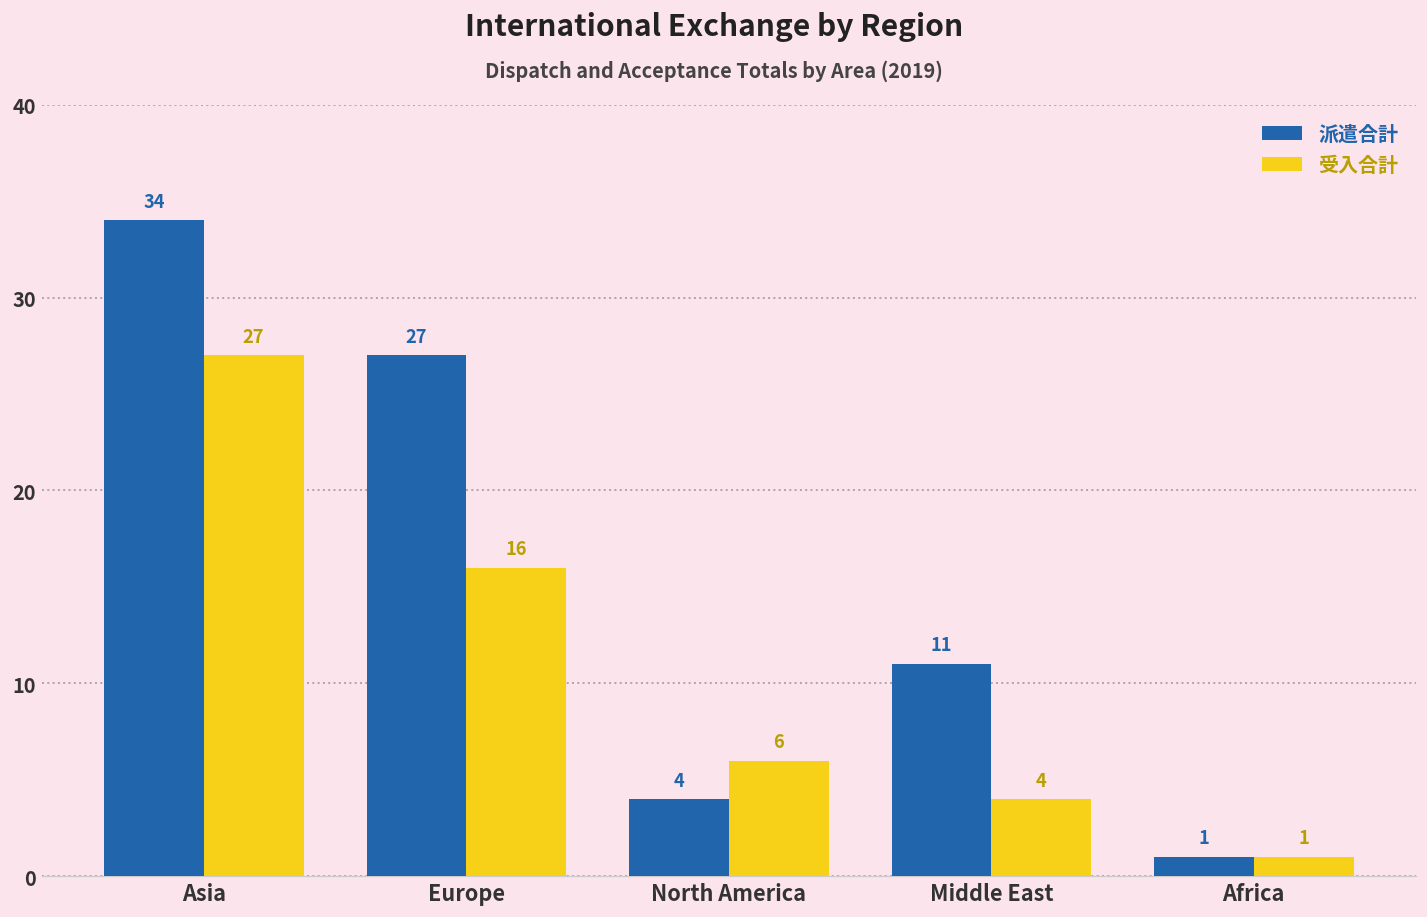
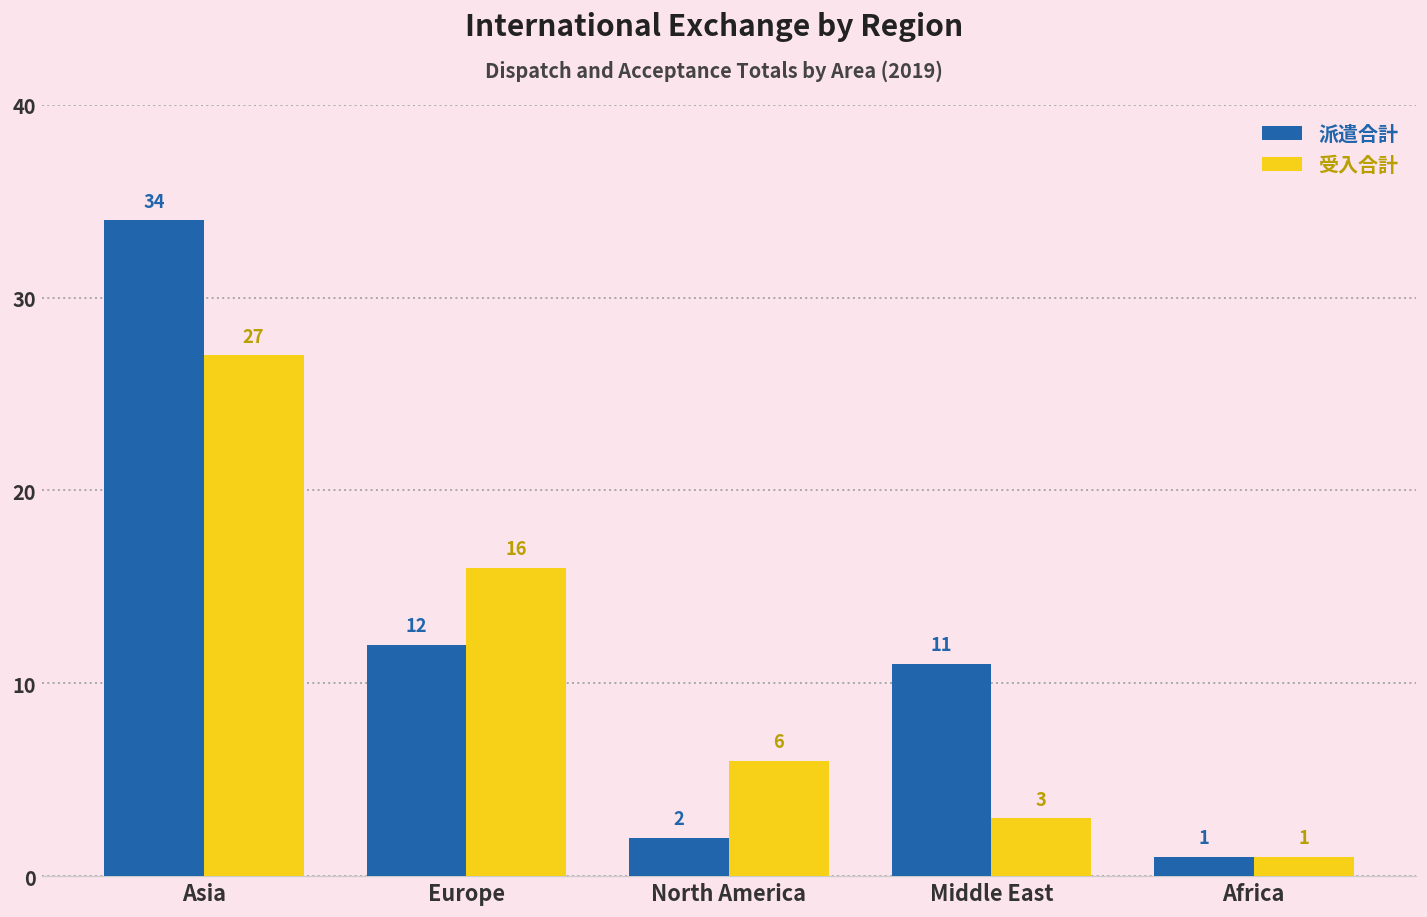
派遣合計, Europe: 27 -> 12
派遣合計, North America: 4 -> 2
受入合計, Middle East: 4 -> 3
